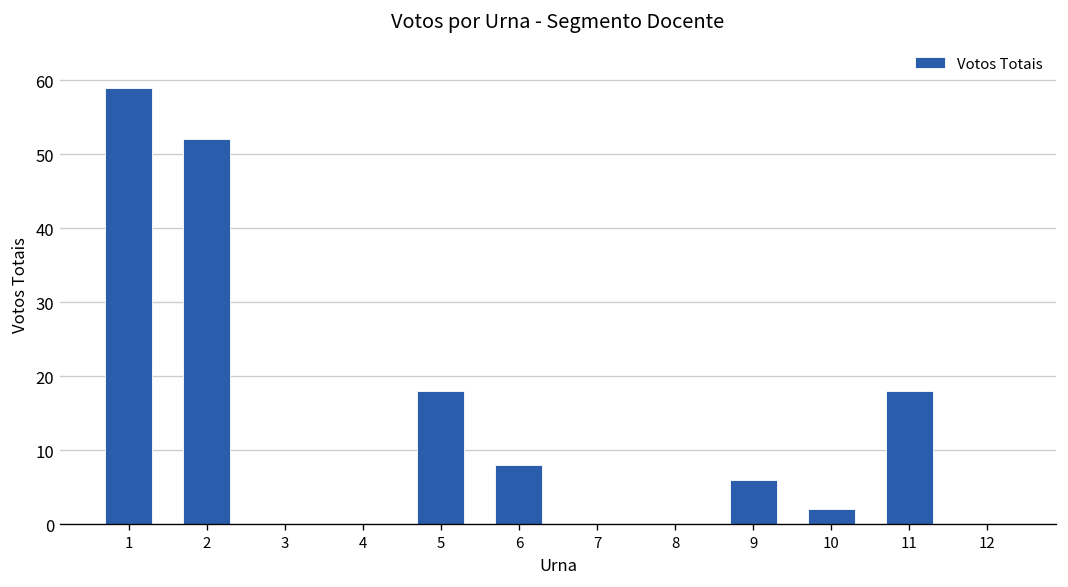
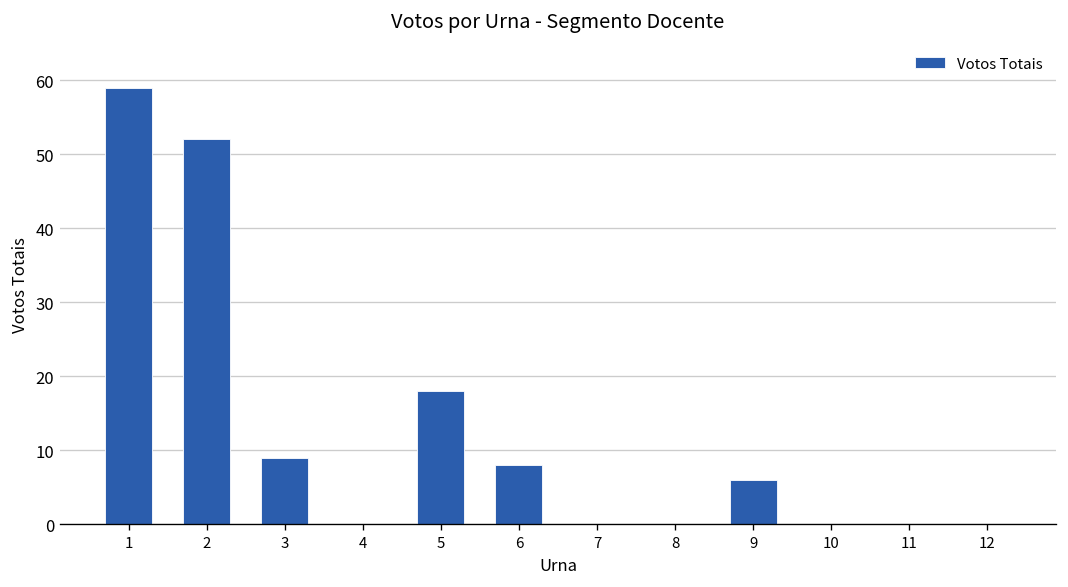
3: 0 -> 9
10: 2 -> 0
11: 18 -> 0
